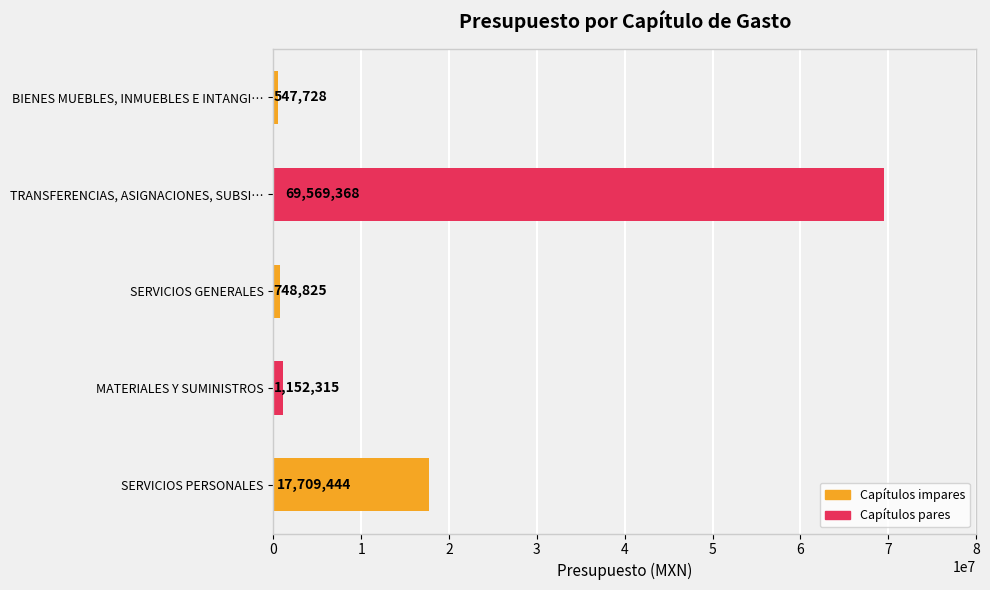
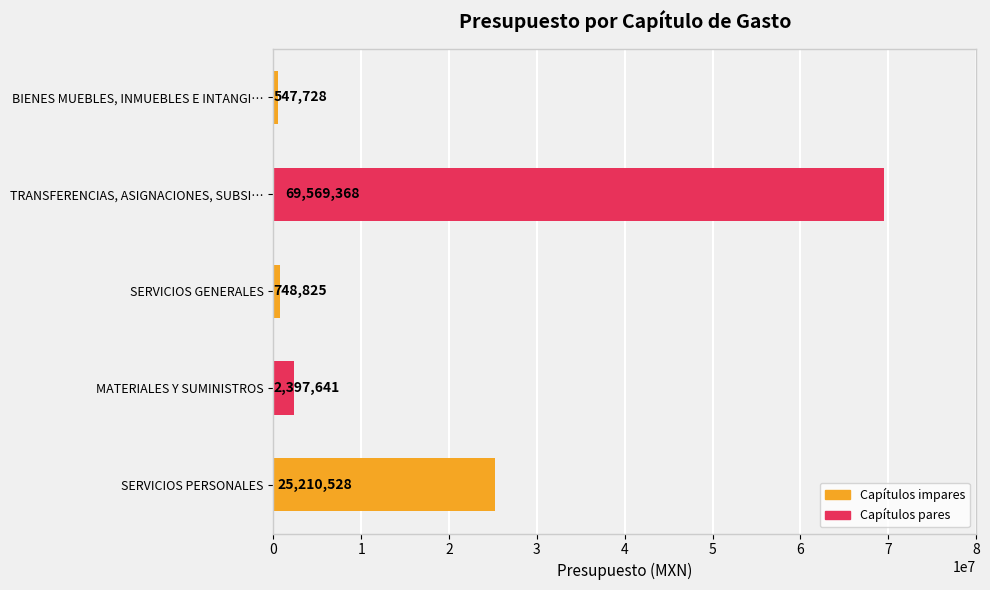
MATERIALES Y SUMINISTROS: 1,152,315 -> 2,397,641
SERVICIOS PERSONALES: 17,709,444 -> 25,210,528
